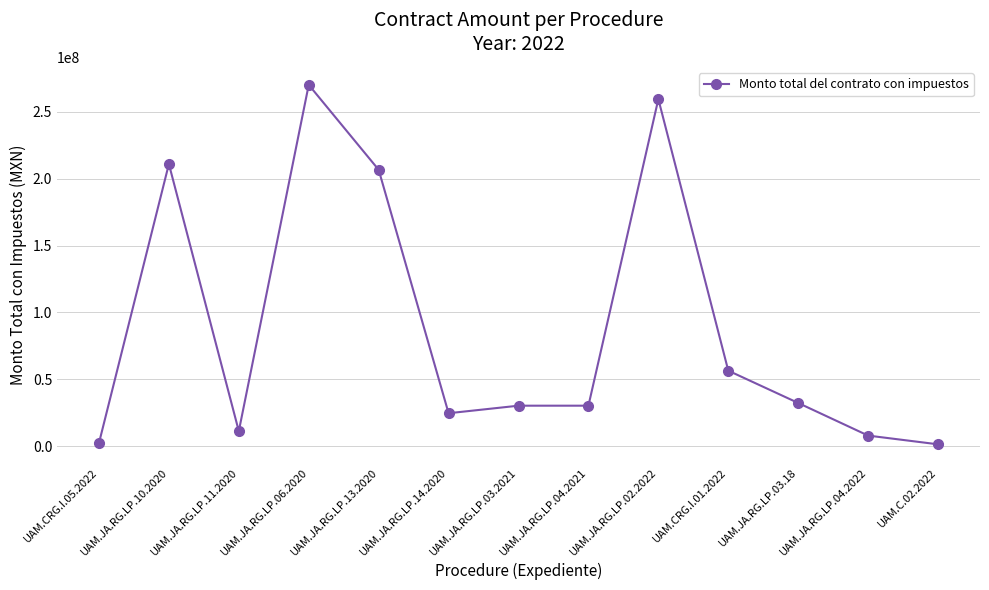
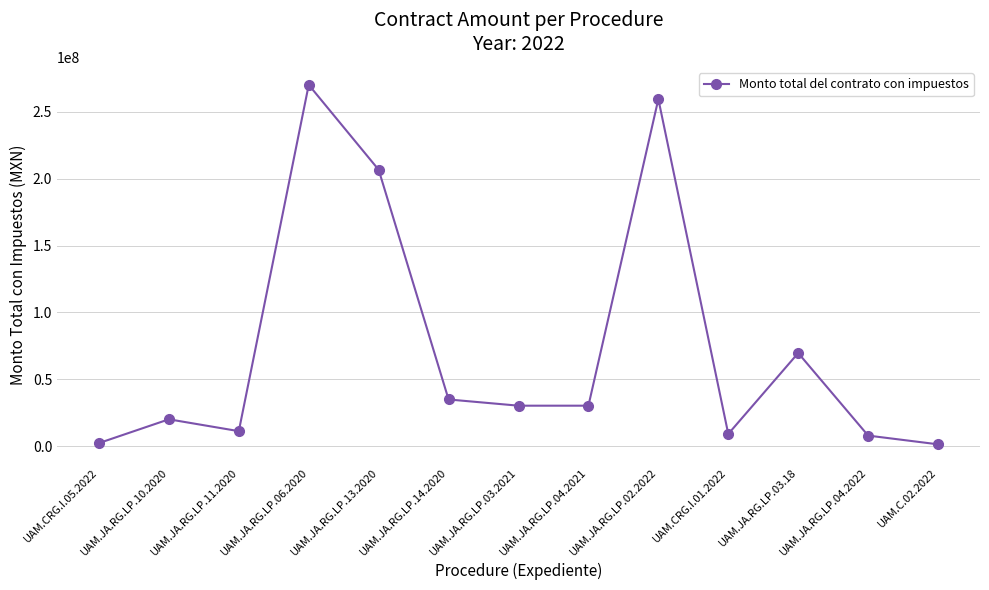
UAM.JA.RG.LP.10.2020: 211000000 -> 20000000
UAM.JA.RG.LP.14.2020: 25000000 -> 35000000
UAM.CRG.I.01.2022: 56000000 -> 9000000
UAM.JA.RG.LP.03.18: 32000000 -> 70000000
